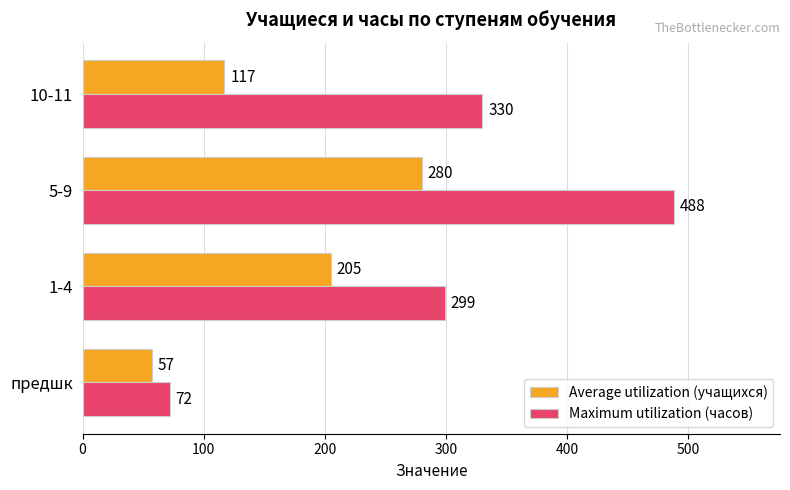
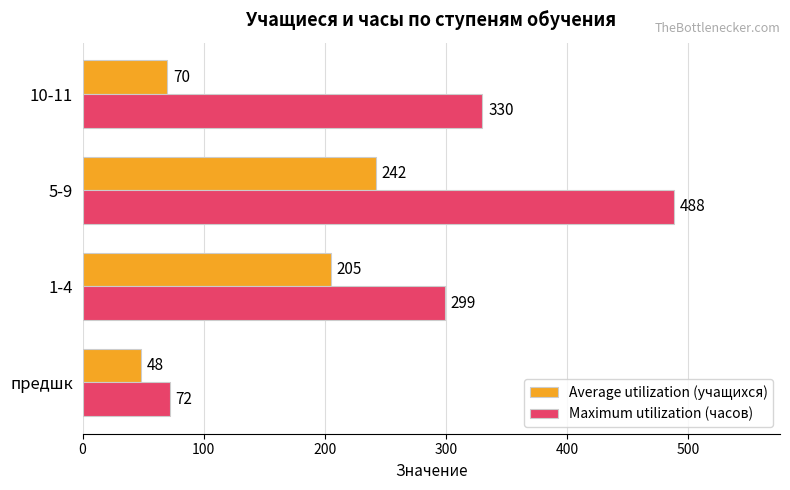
Average utilization (учащихся), 10-11: 117 -> 70
Average utilization (учащихся), 5-9: 280 -> 242
Average utilization (учащихся), предшк: 57 -> 48
